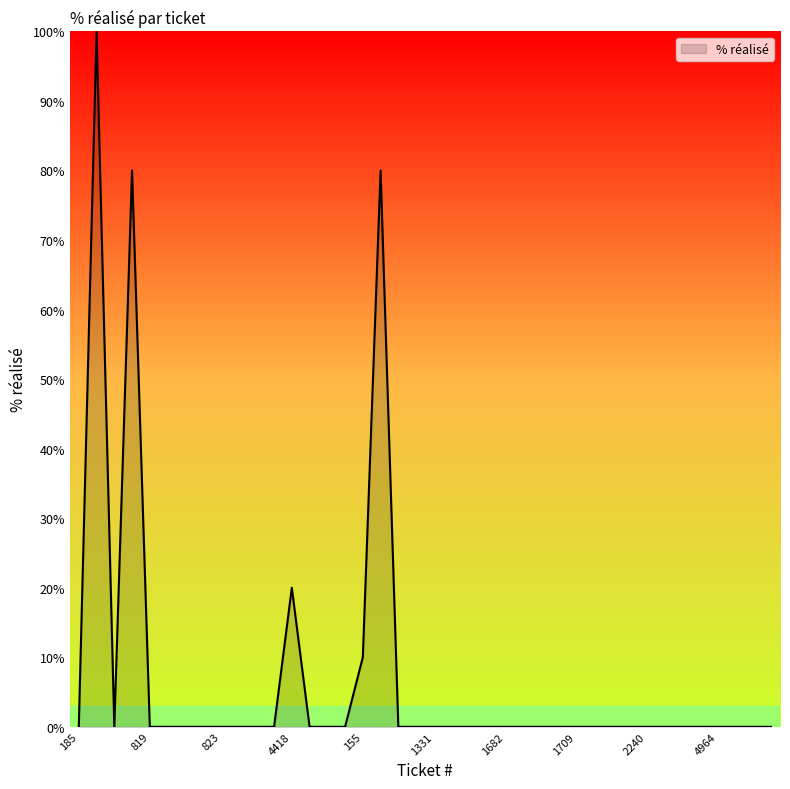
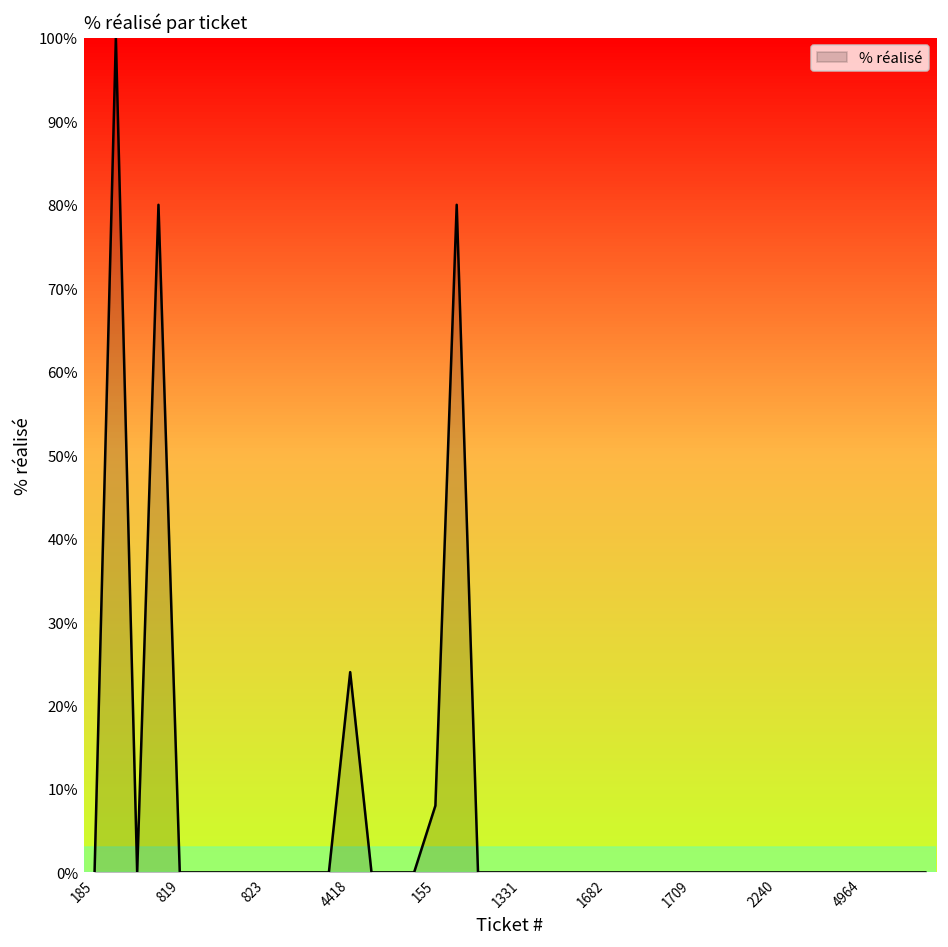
4418: 20% -> 24%
155: 10% -> 8%
